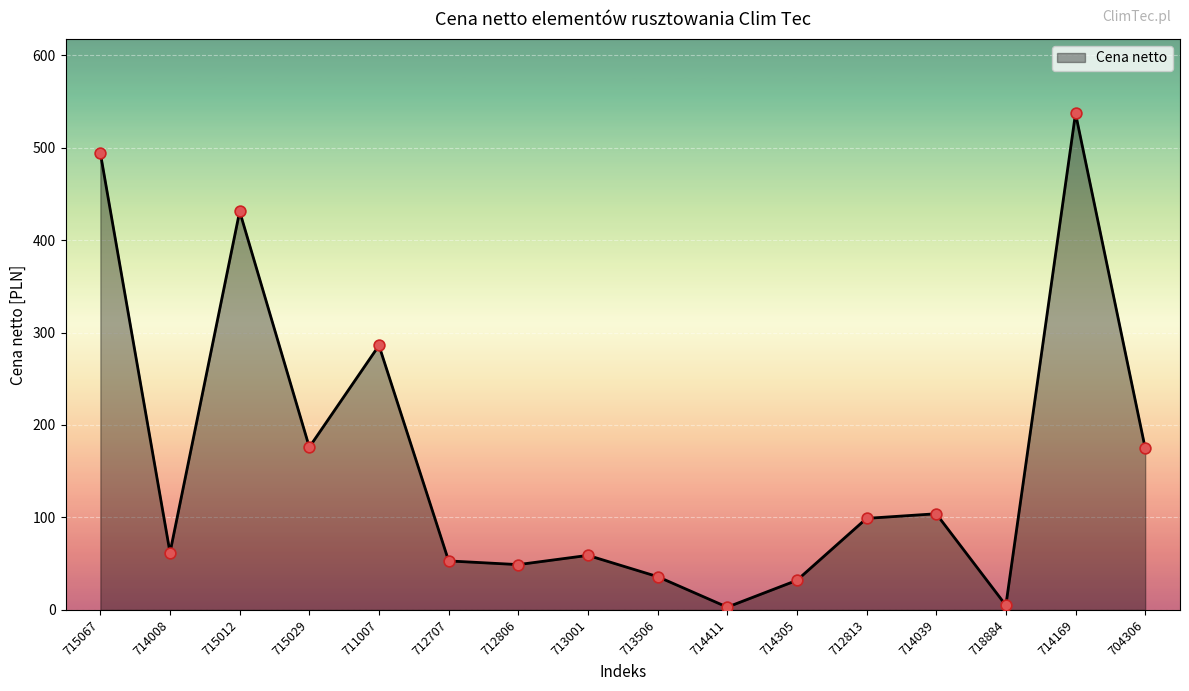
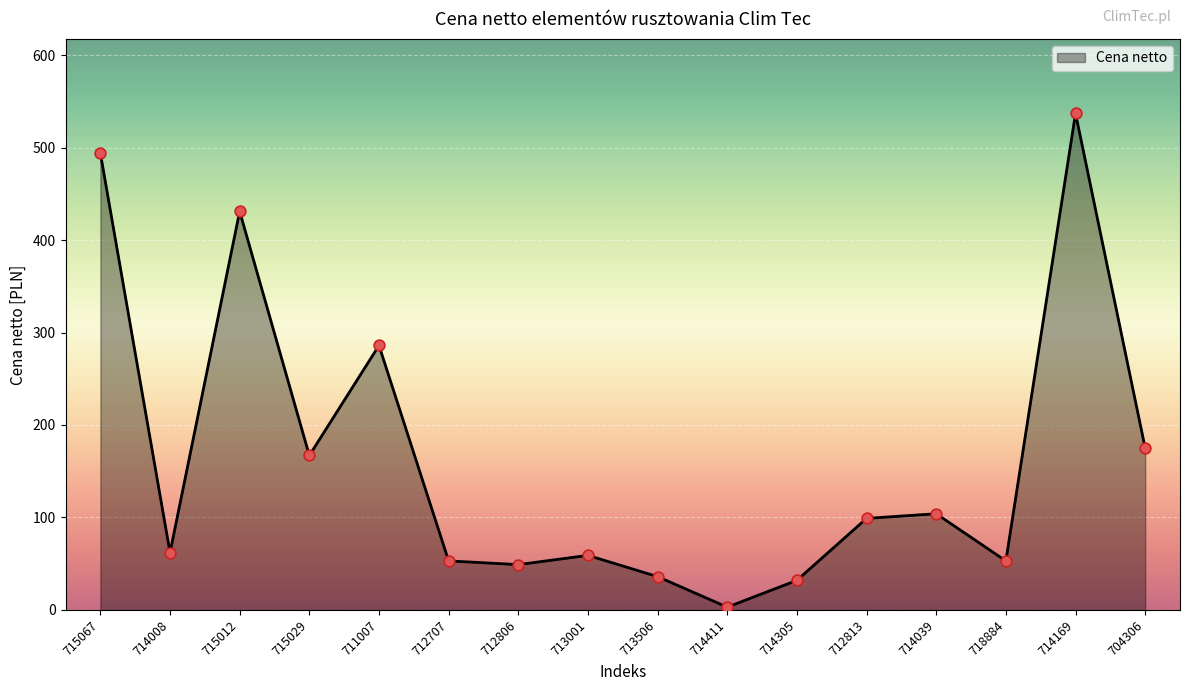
715029: 180 -> 170
718884: 10 -> 50
